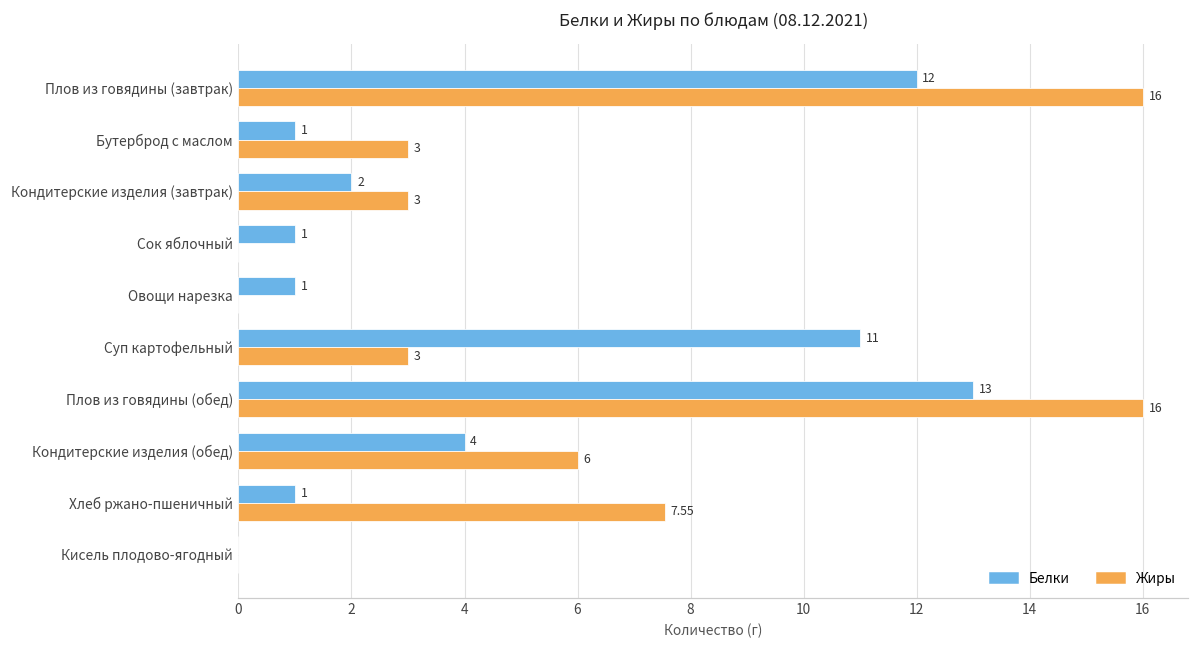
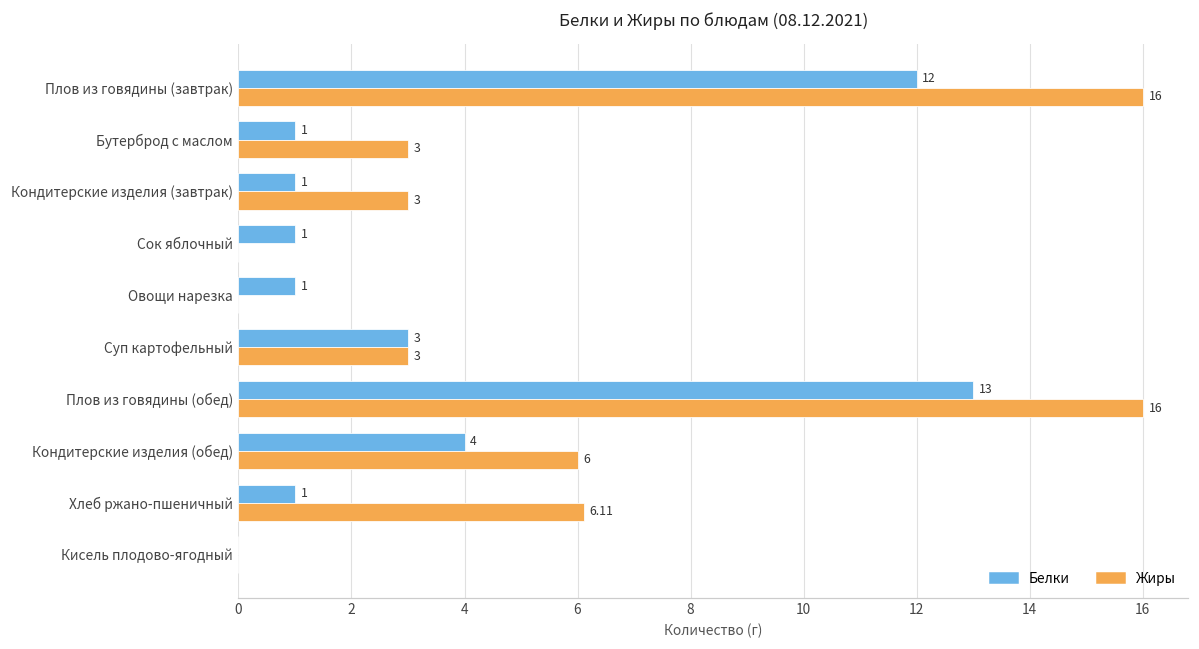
Белки, Кондитерские изделия (завтрак): 2 -> 1
Белки, Суп картофельный: 11 -> 3
Жиры, Хлеб ржано-пшеничный: 7.55 -> 6.11
